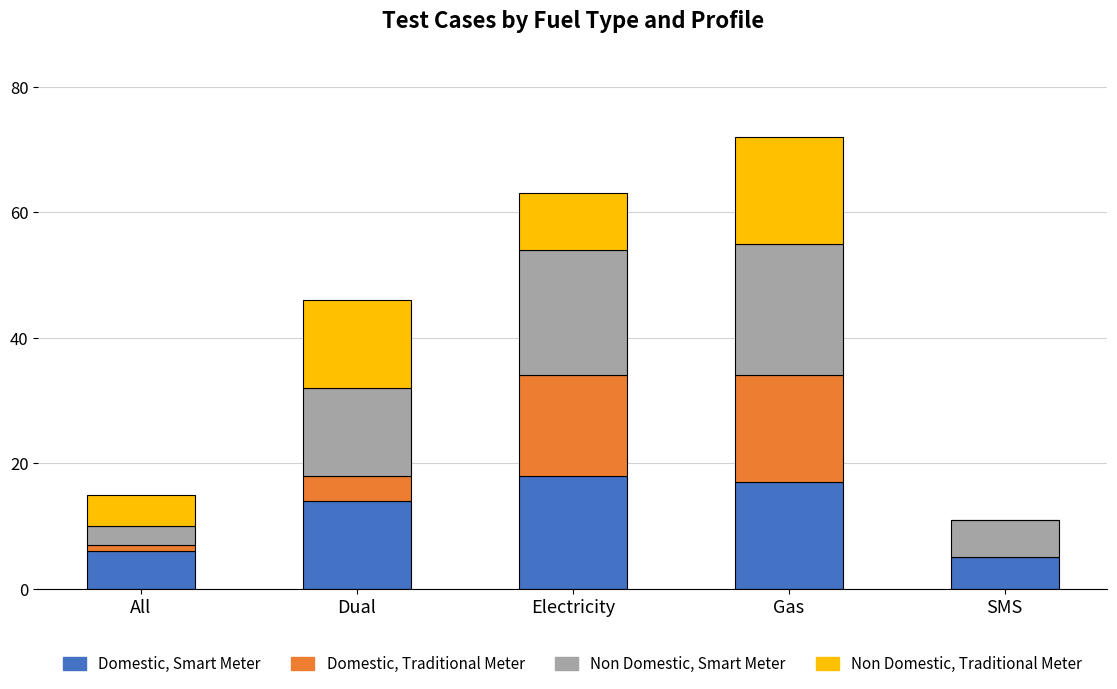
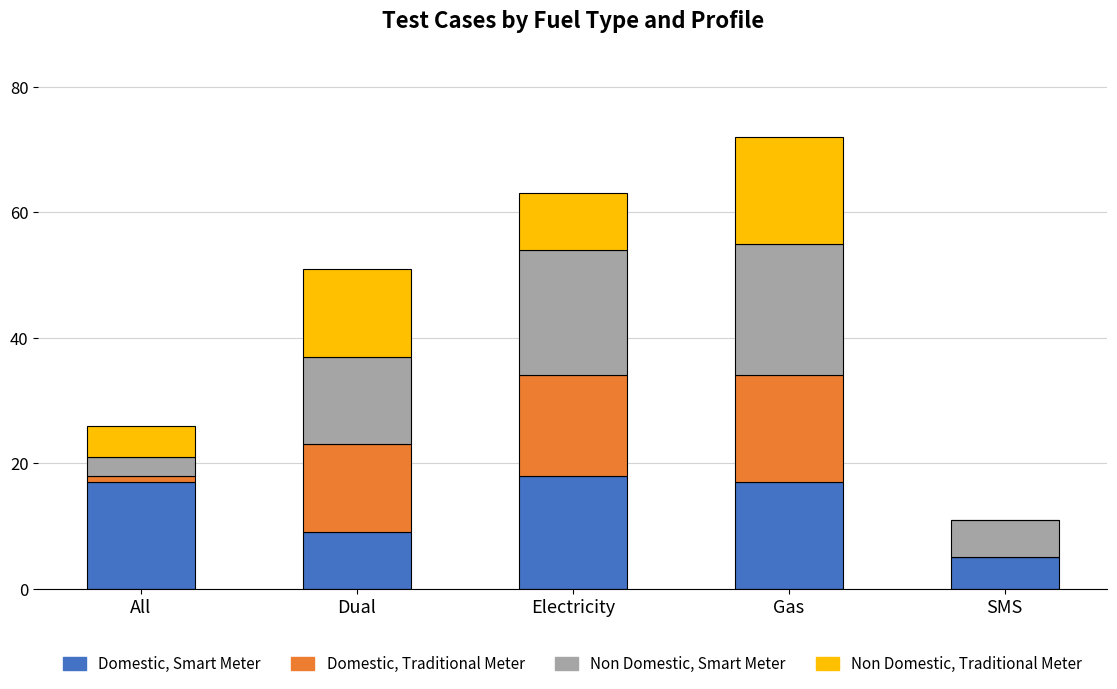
Domestic, Smart Meter, All: 6 -> 17
Domestic, Smart Meter, Dual: 14 -> 9
Domestic, Traditional Meter, Dual: 4 -> 14
